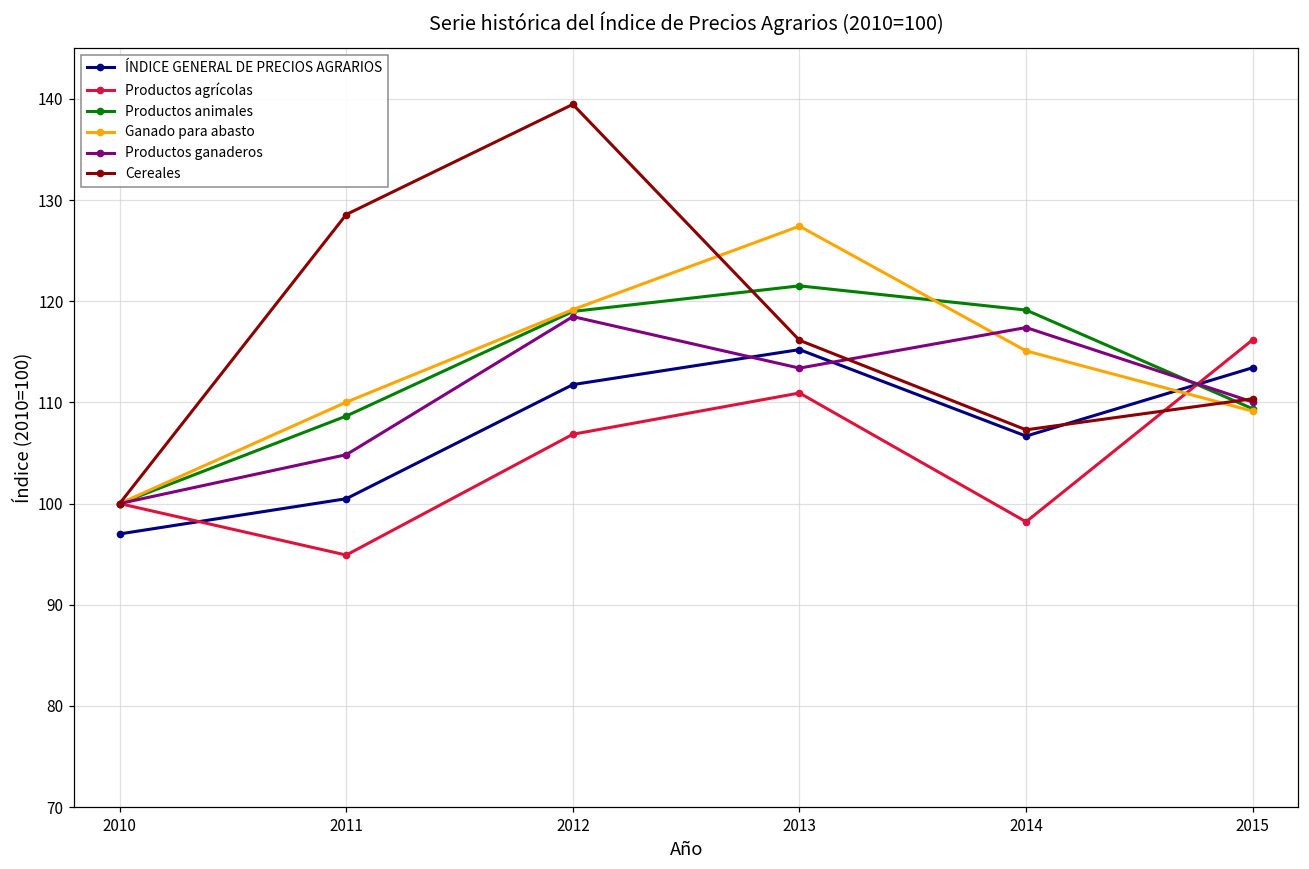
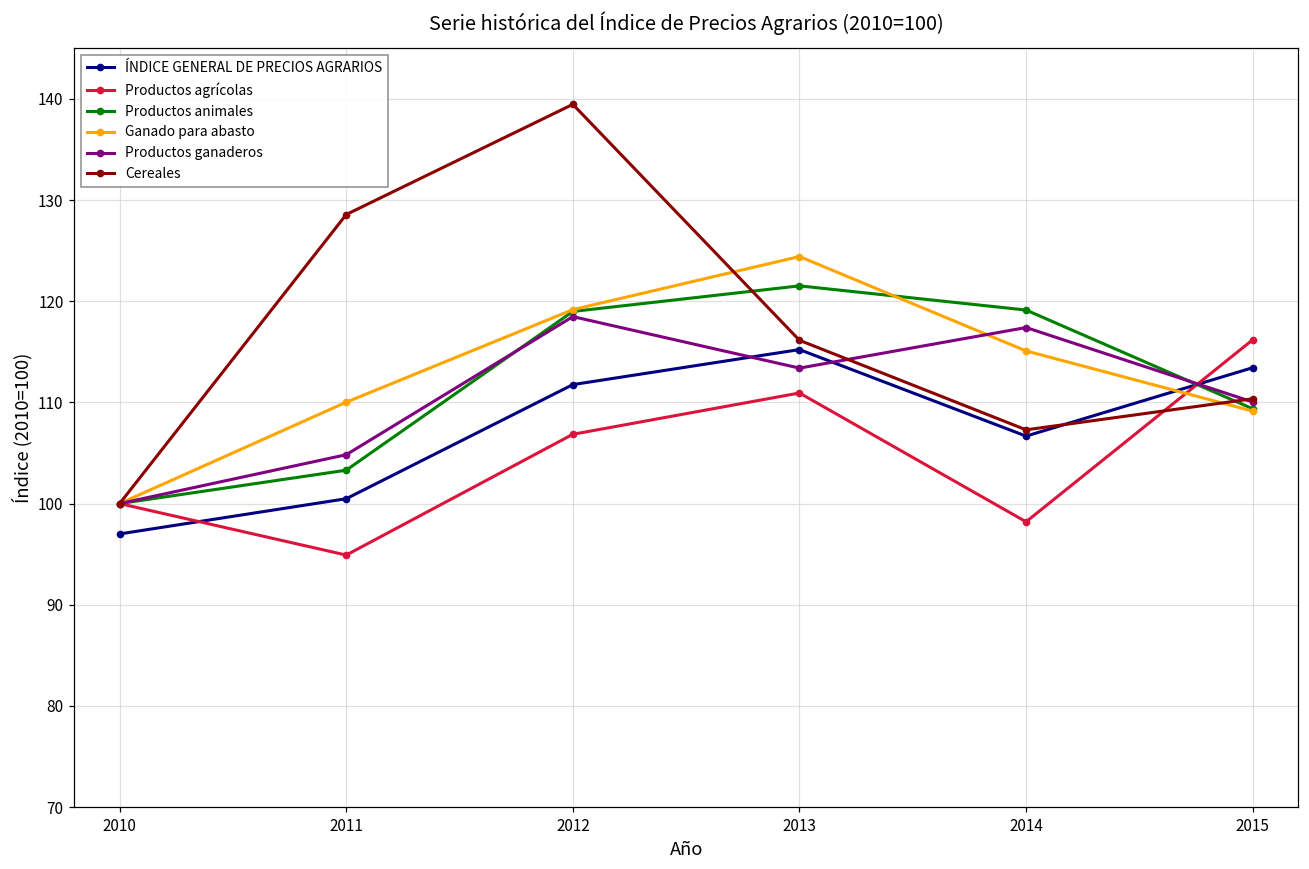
Productos animales, 2011: 109 -> 103
Ganado para abasto, 2013: 127 -> 124
